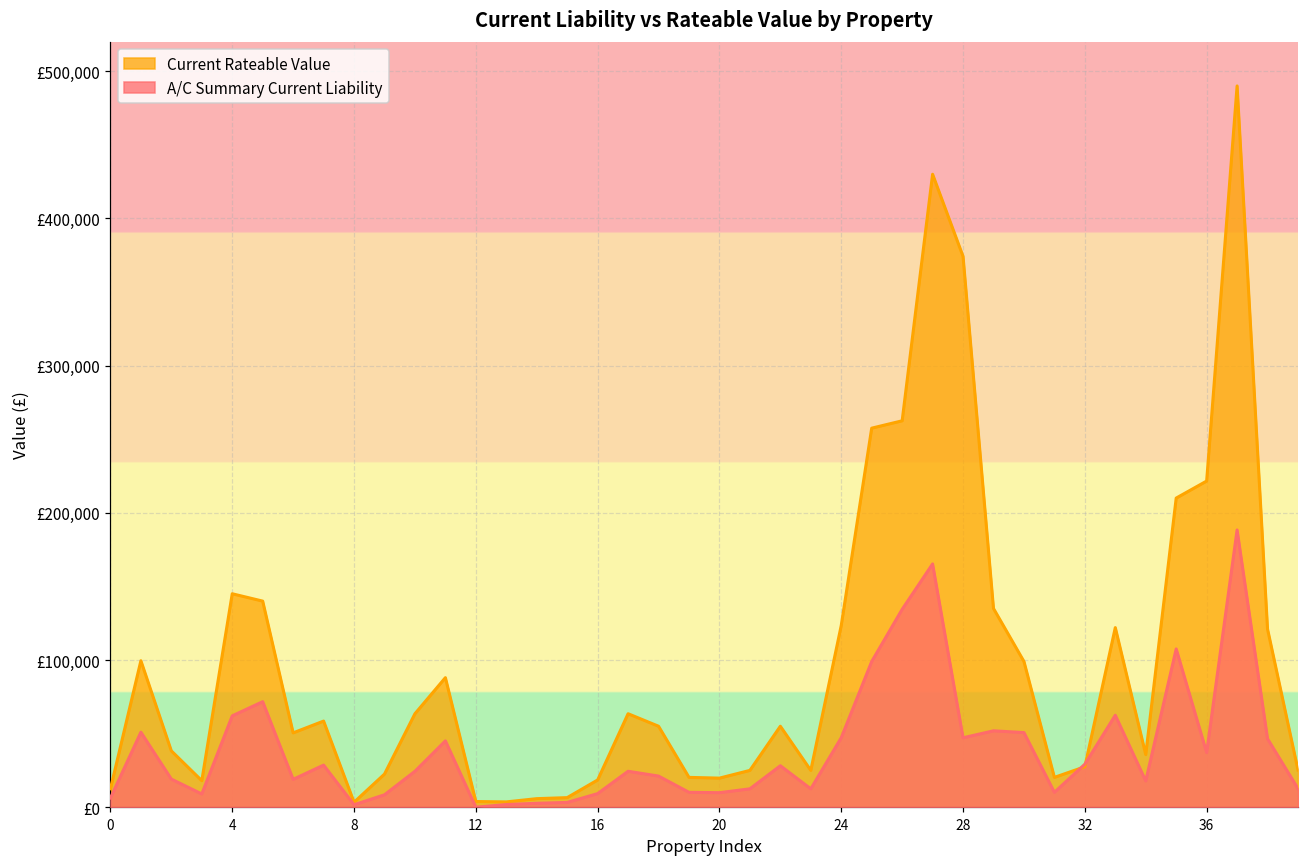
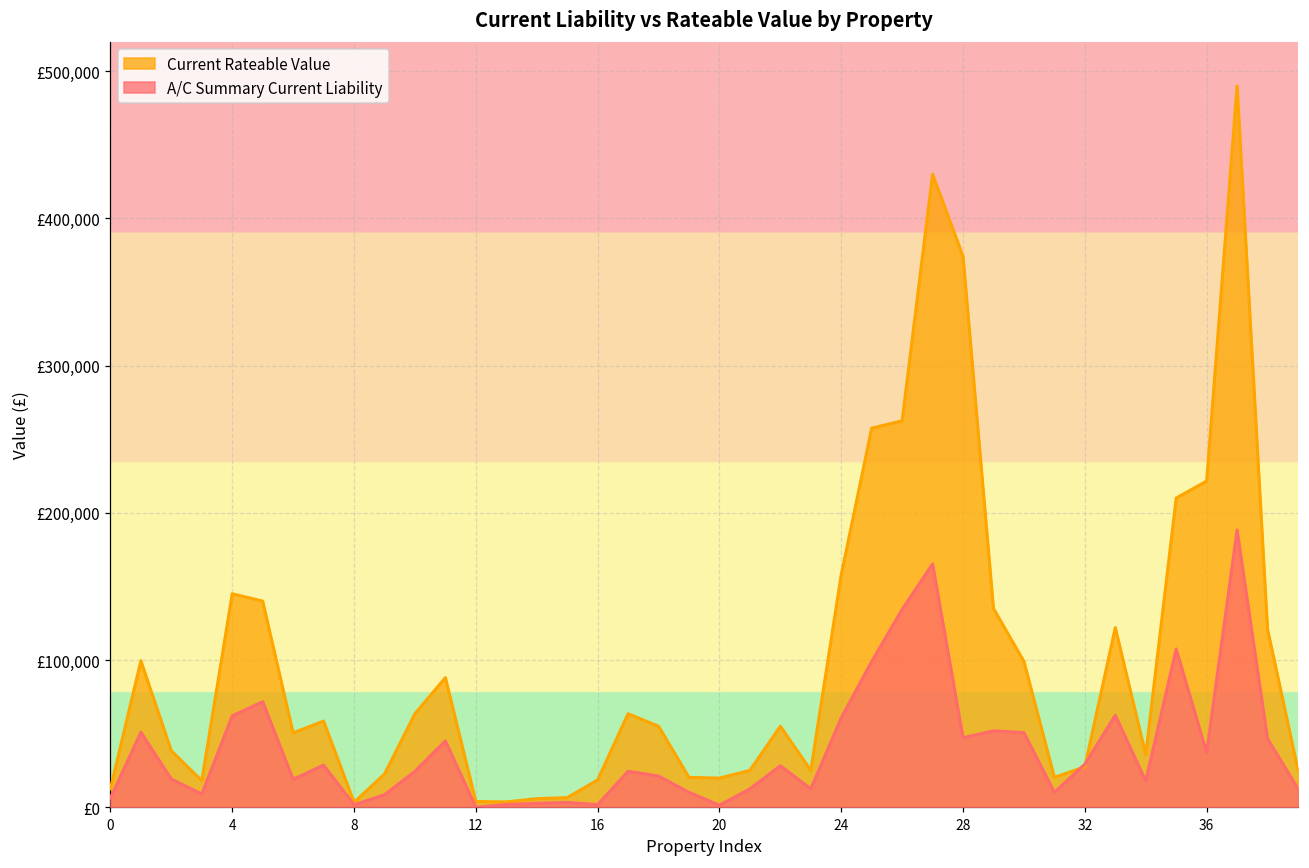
A/C Summary Current Liability, 16: £9,000 -> £2,000
A/C Summary Current Liability, 20: £10,000 -> £1,000
Current Rateable Value, 24: £123,000 -> £158,000
A/C Summary Current Liability, 24: £47,000 -> £61,000
